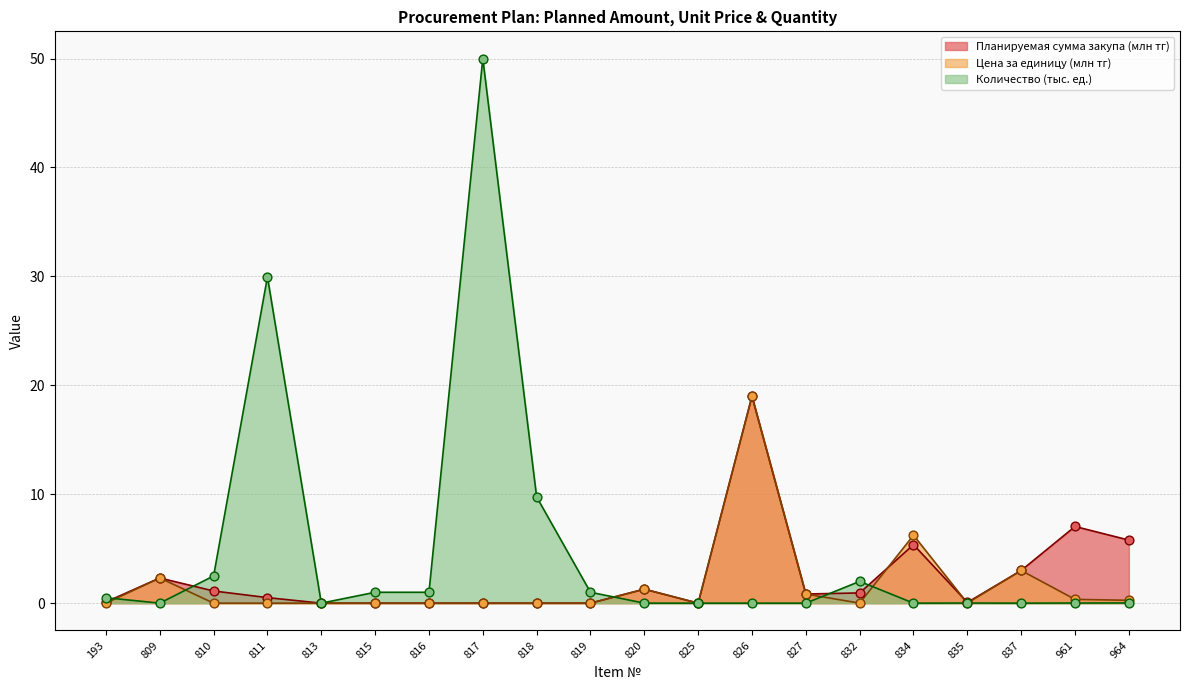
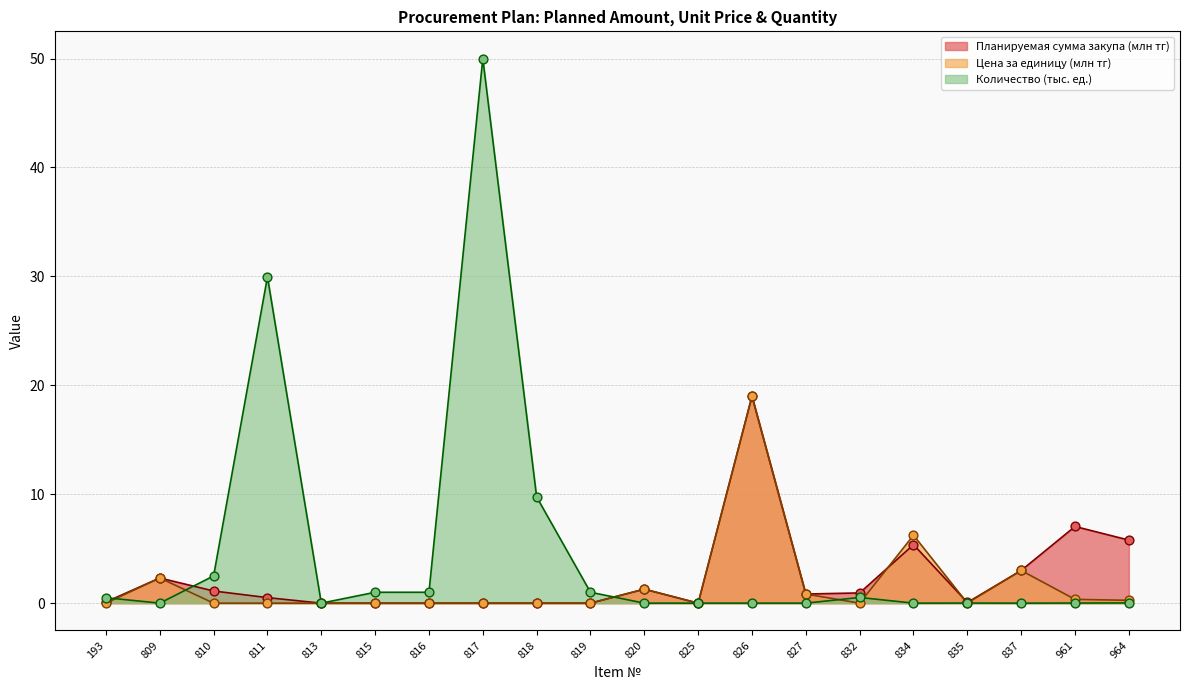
Количество (тыс. ед.), 832: 2.0 -> 0.5
